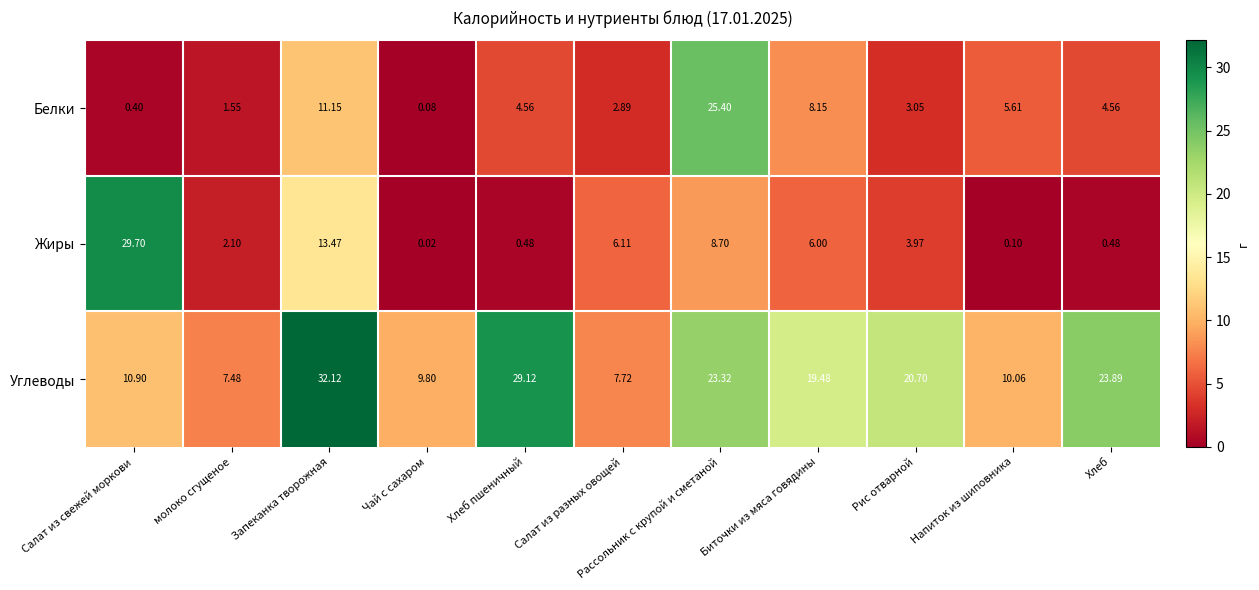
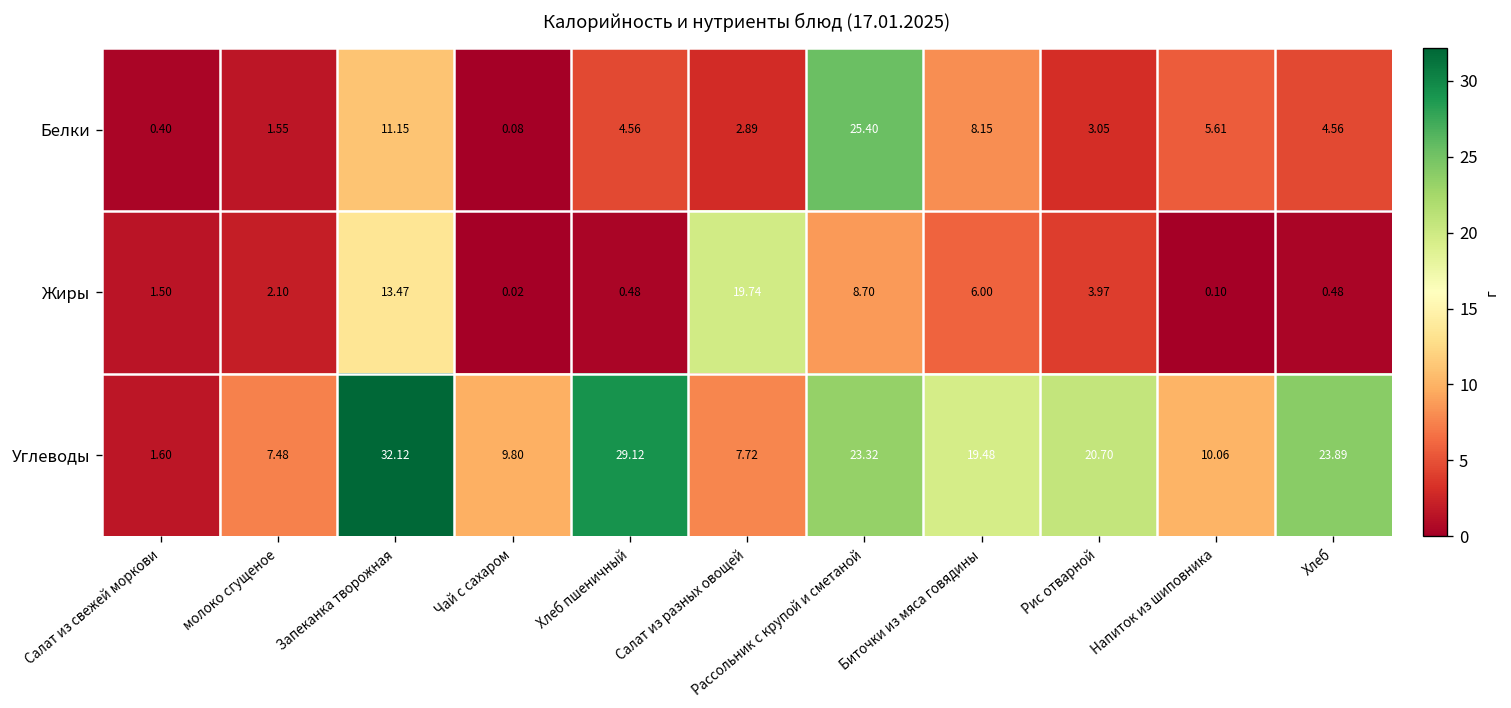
Жиры, Салат из свежей моркови: 29.70 -> 1.50
Жиры, Салат из разных овощей: 6.11 -> 19.74
Углеводы, Салат из свежей моркови: 10.90 -> 1.60
